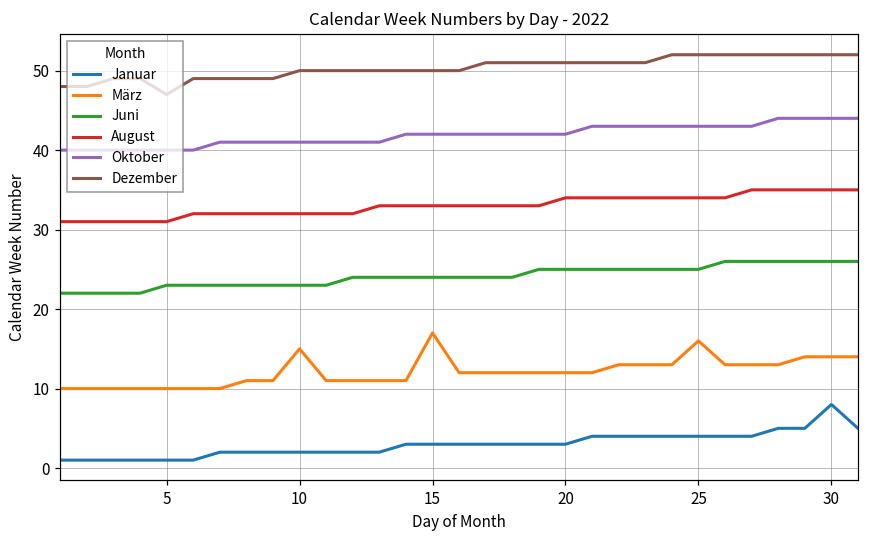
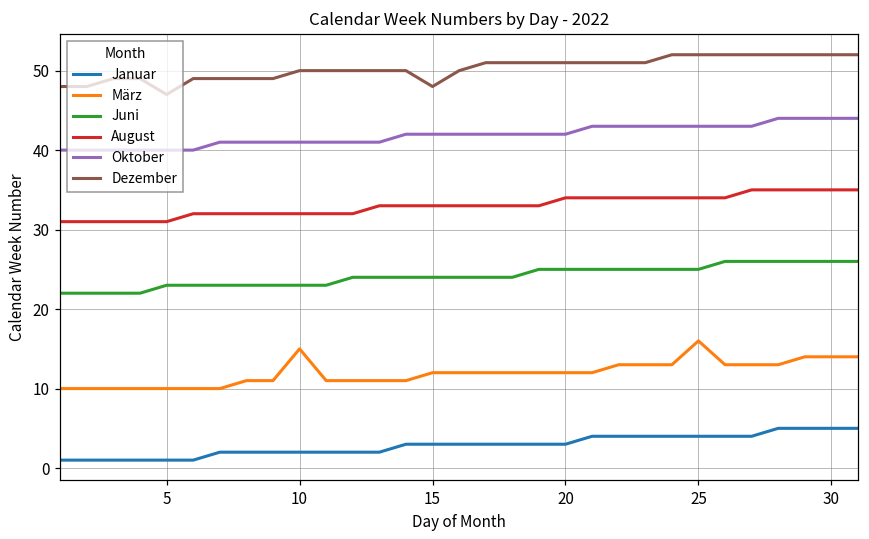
März, 15: 17 -> 12
Dezember, 15: 50 -> 48
Januar, 30: 8 -> 5
